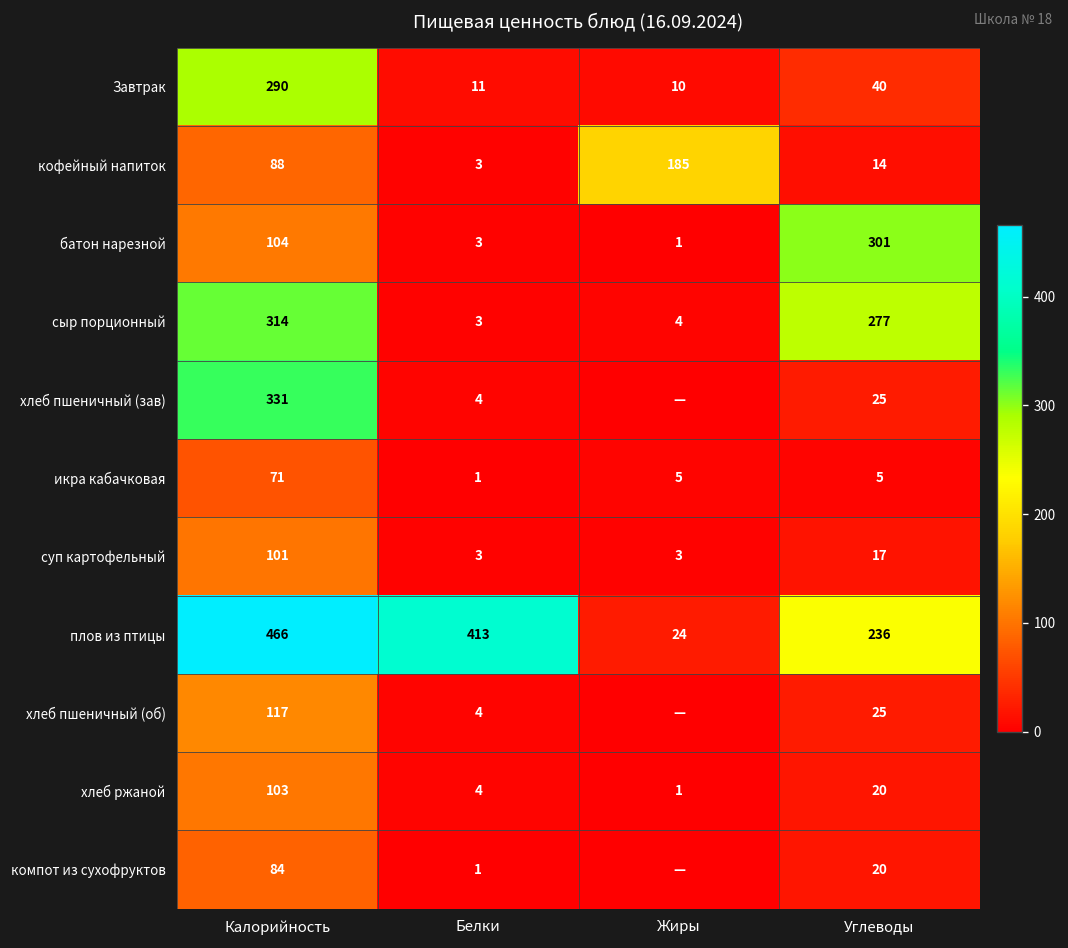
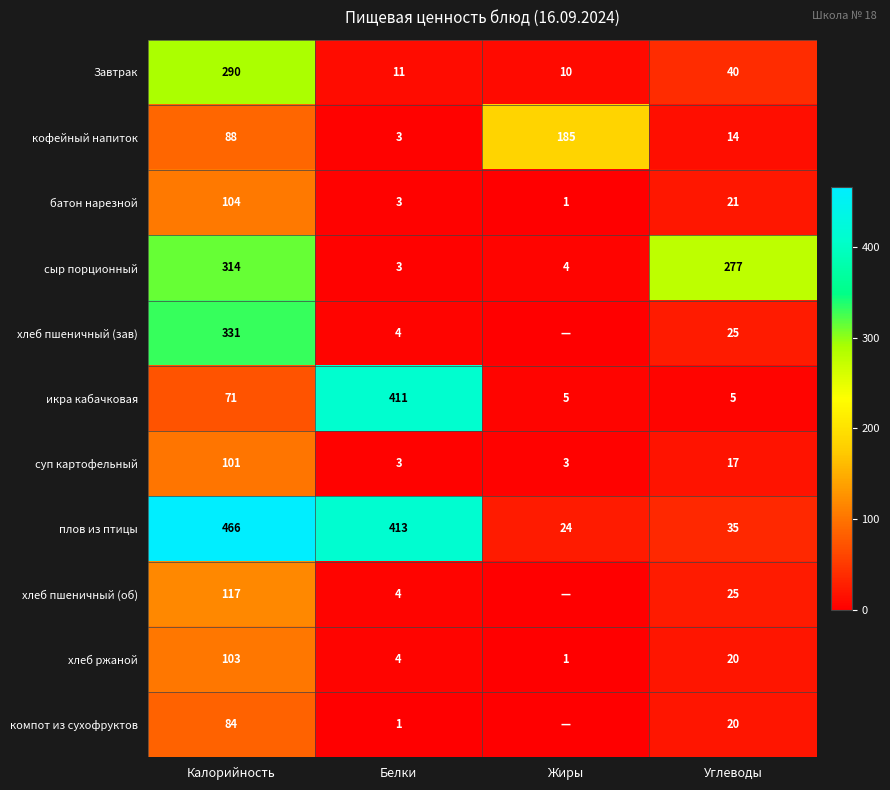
батон нарезной, Углеводы: 301 -> 21
икра кабачковая, Белки: 1 -> 411
плов из птицы, Углеводы: 236 -> 35
